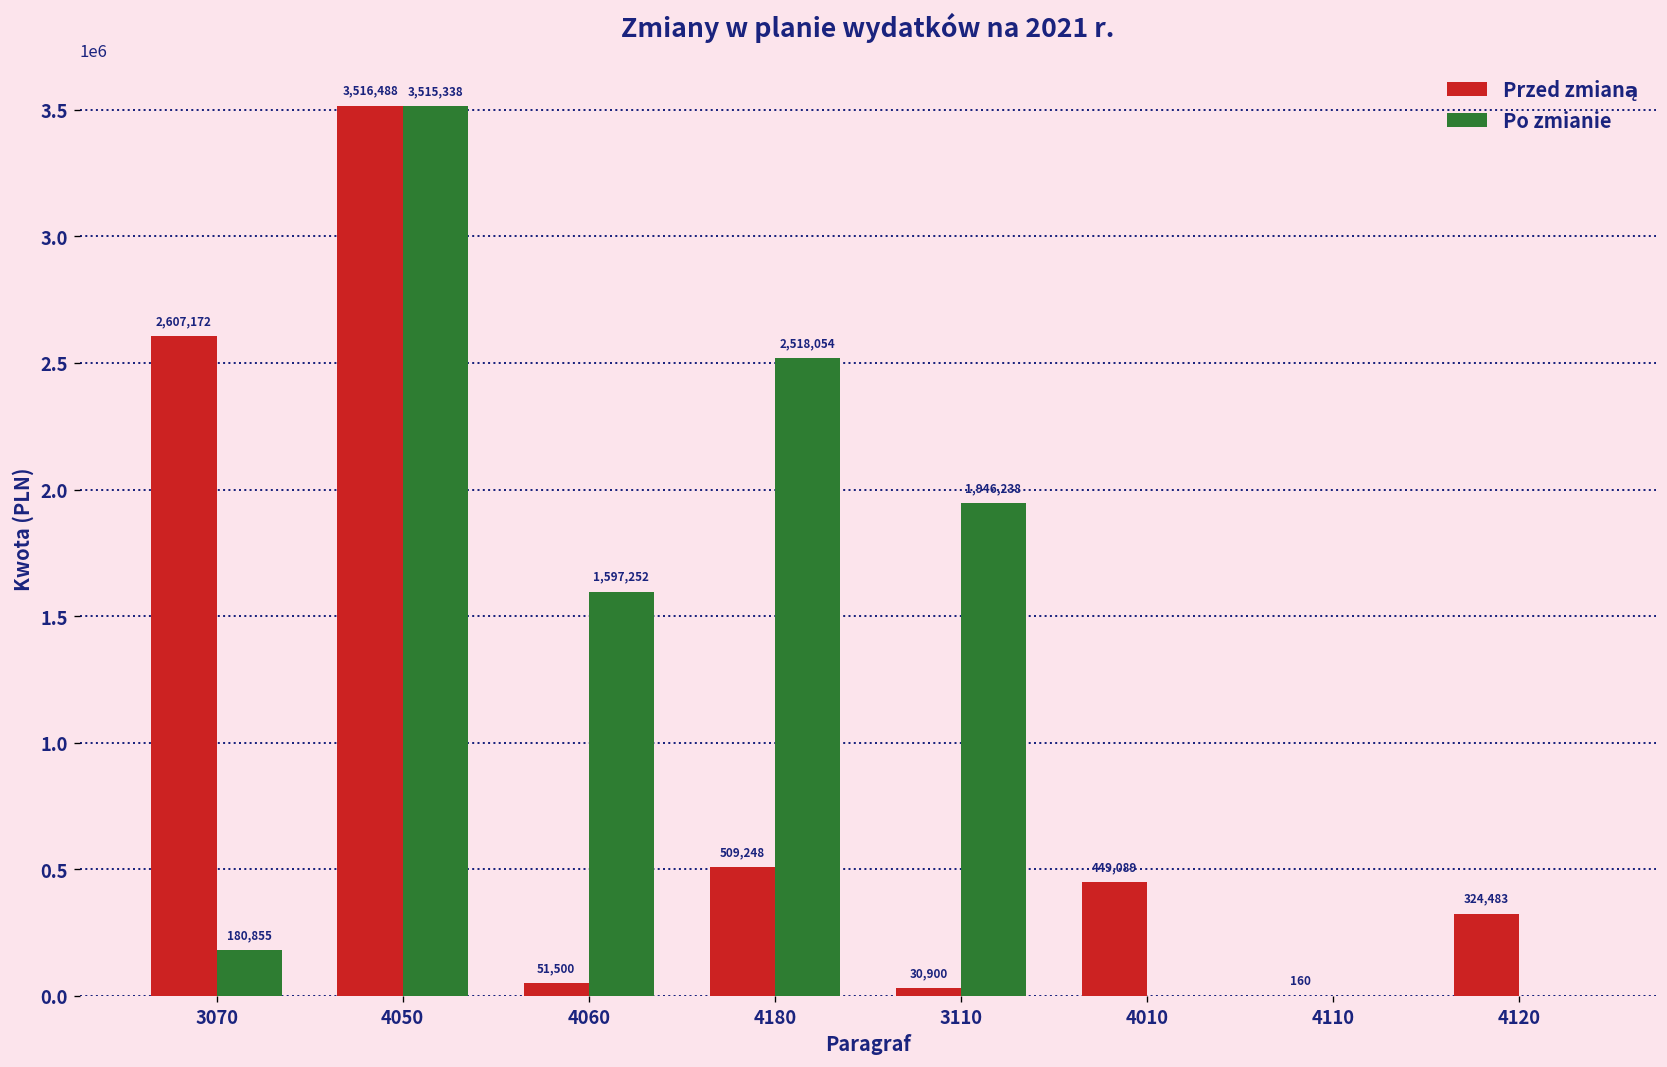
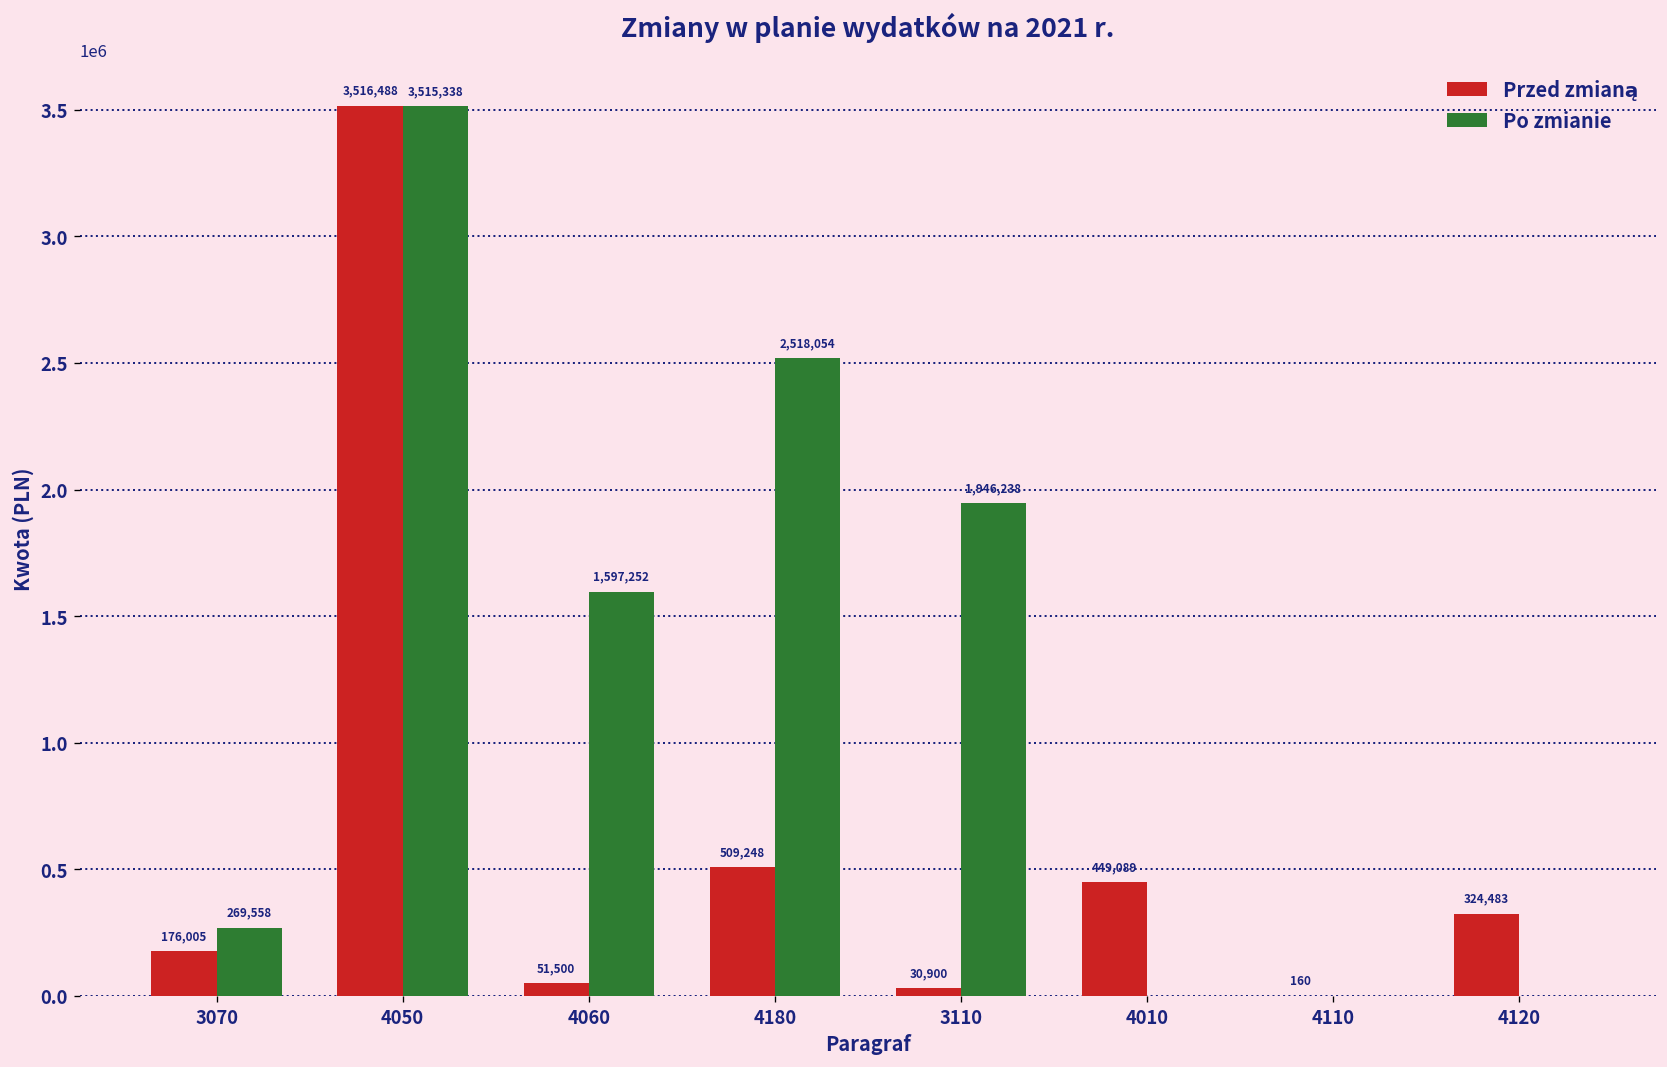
Przed zmianą, 3070: 2,607,172 -> 176,005
Po zmianie, 3070: 180,855 -> 269,558
